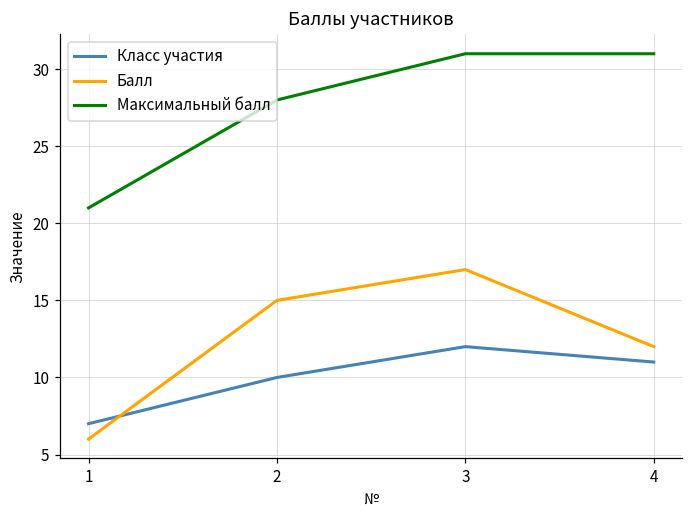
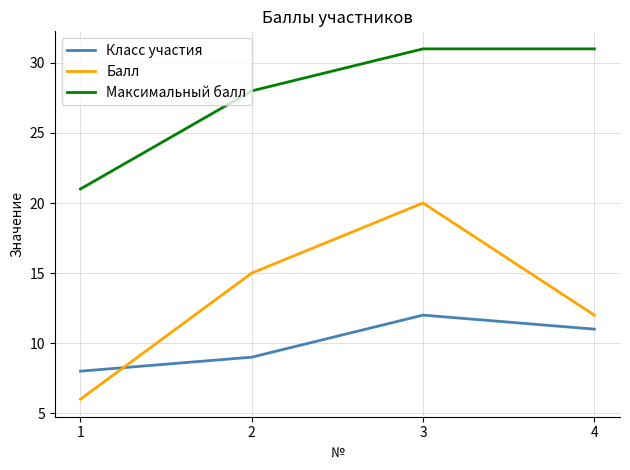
Класс участия, 1: 7 -> 8
Класс участия, 2: 10 -> 9
Балл, 3: 17 -> 20
